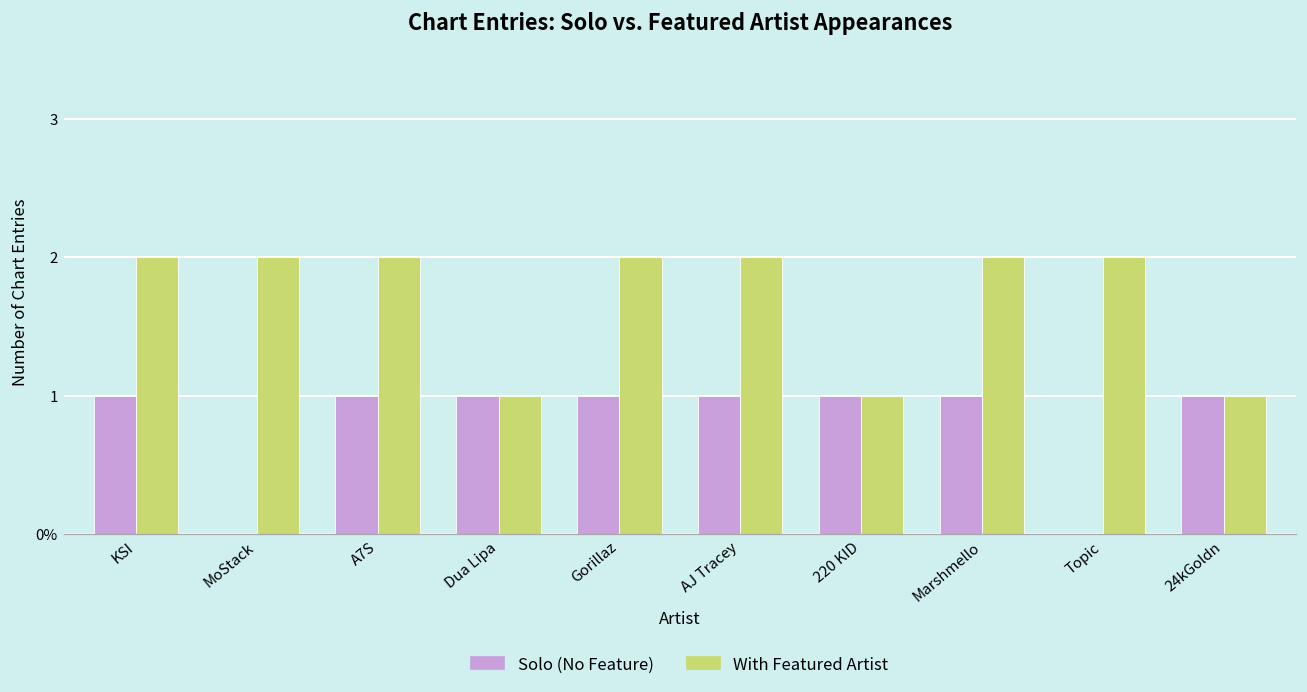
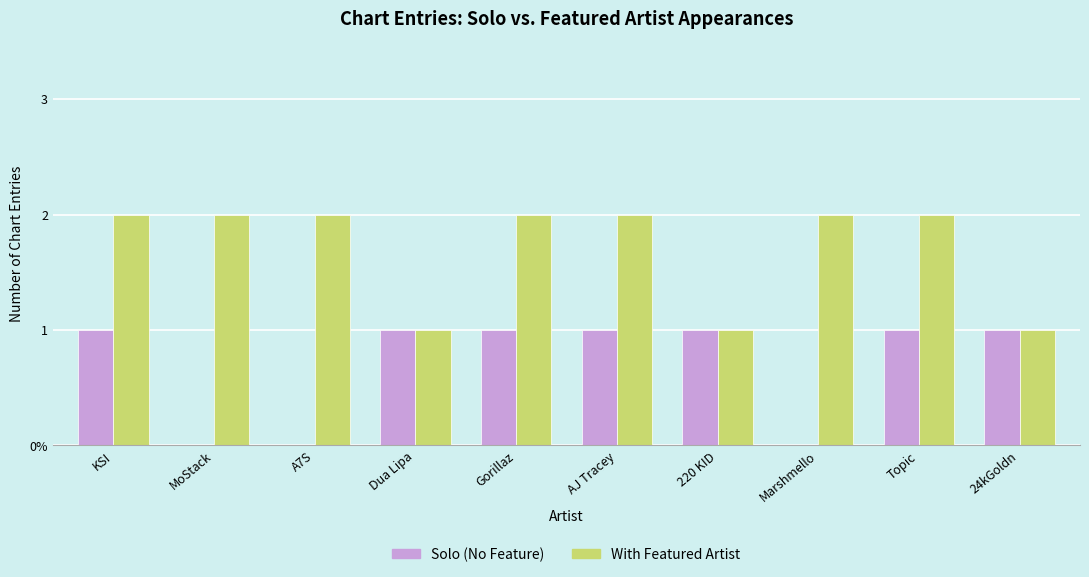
Solo (No Feature), A7S: 1 -> 0
Solo (No Feature), Marshmello: 1 -> 0
Solo (No Feature), Topic: 0 -> 1
